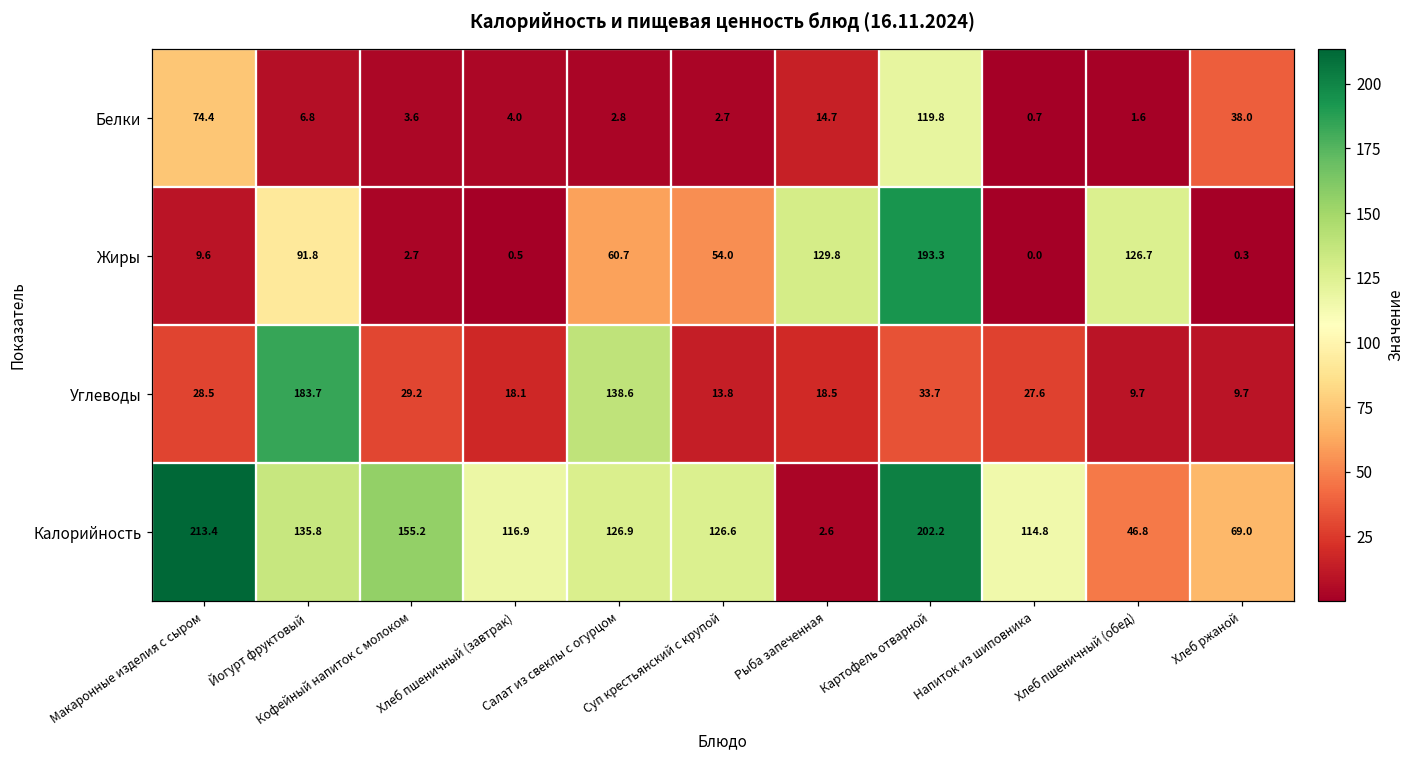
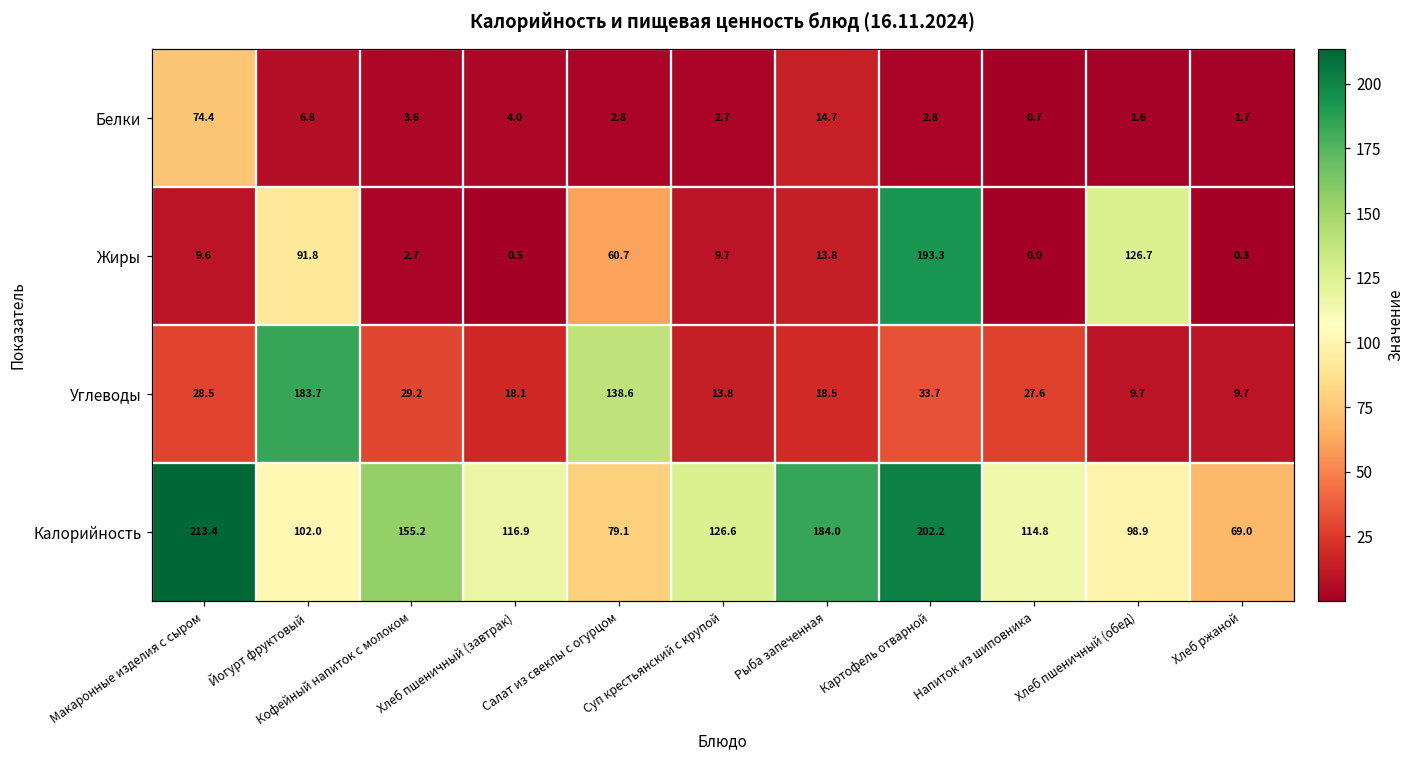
Белки, Картофель отварной: 119.8 -> 2.8
Белки, Хлеб ржаной: 38.0 -> 1.7
Жиры, Суп крестьянский с крупой: 54.0 -> 9.7
Жиры, Рыба запеченная: 129.8 -> 13.8
Калорийность, Йогурт фруктовый: 135.8 -> 102.0
Калорийность, Салат из свеклы с огурцом: 126.9 -> 79.1
Калорийность, Рыба запеченная: 2.6 -> 184.0
Калорийность, Хлеб пшеничный (обед): 46.8 -> 98.9
